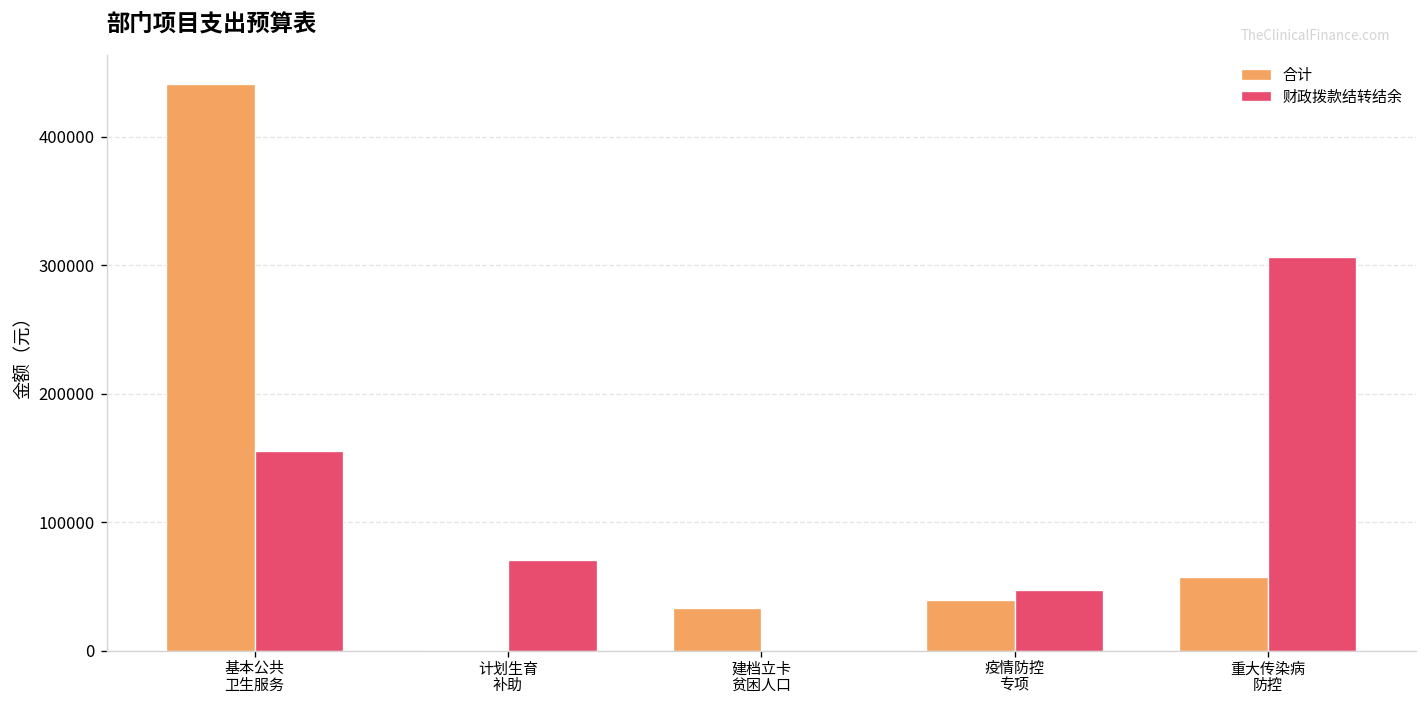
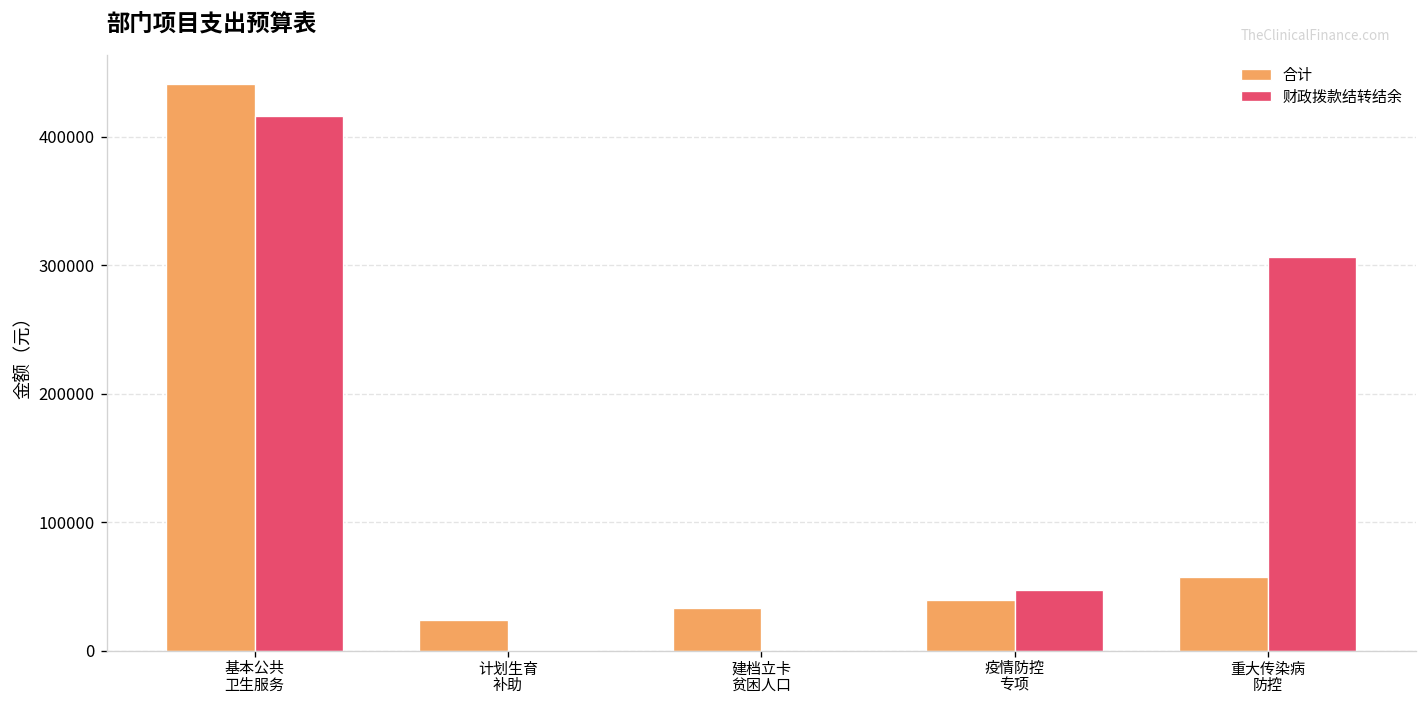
财政拨款结转结余, 基本公共 卫生服务: 156000 -> 416000
合计, 计划生育 补助: 0 -> 24000
财政拨款结转结余, 计划生育 补助: 71000 -> 0
